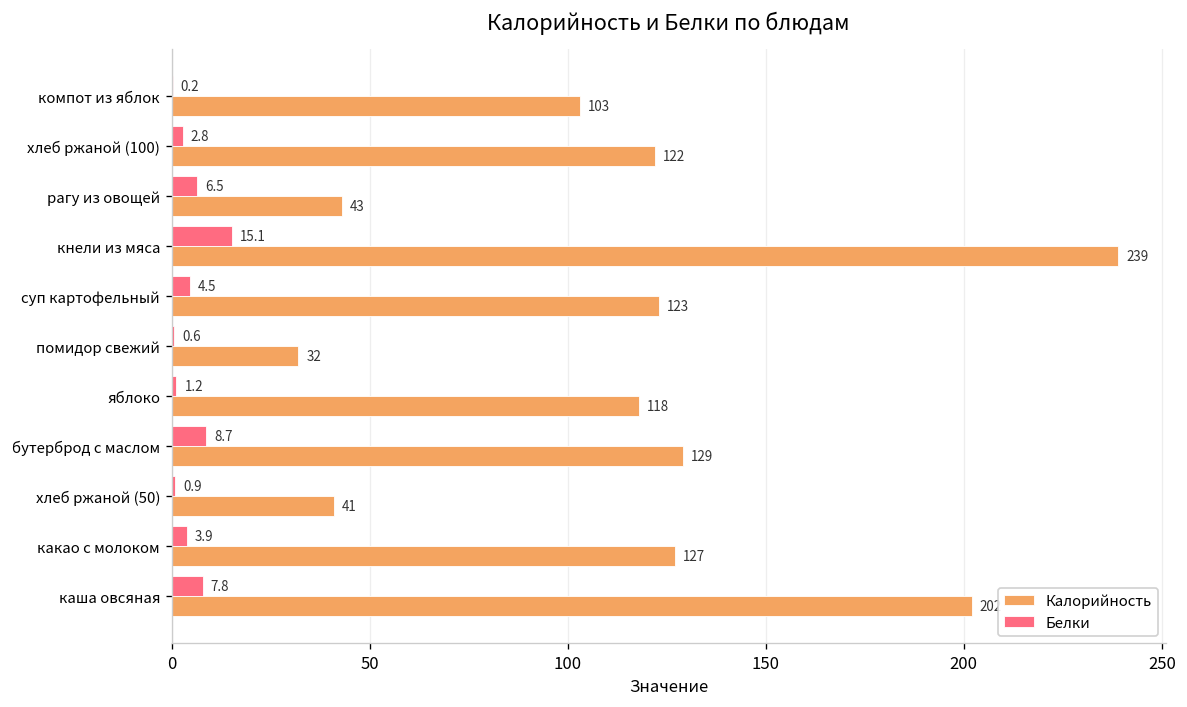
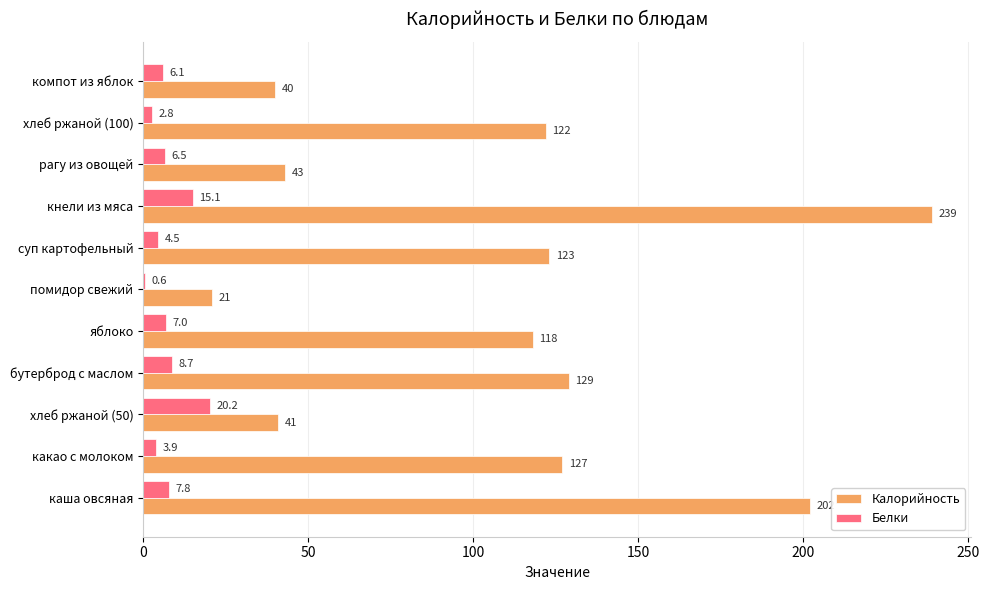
Белки, компот из яблок: 0.2 -> 6.1
Калорийность, компот из яблок: 103 -> 40
Калорийность, помидор свежий: 32 -> 21
Белки, яблоко: 1.2 -> 7.0
Белки, хлеб ржаной (50): 0.9 -> 20.2
